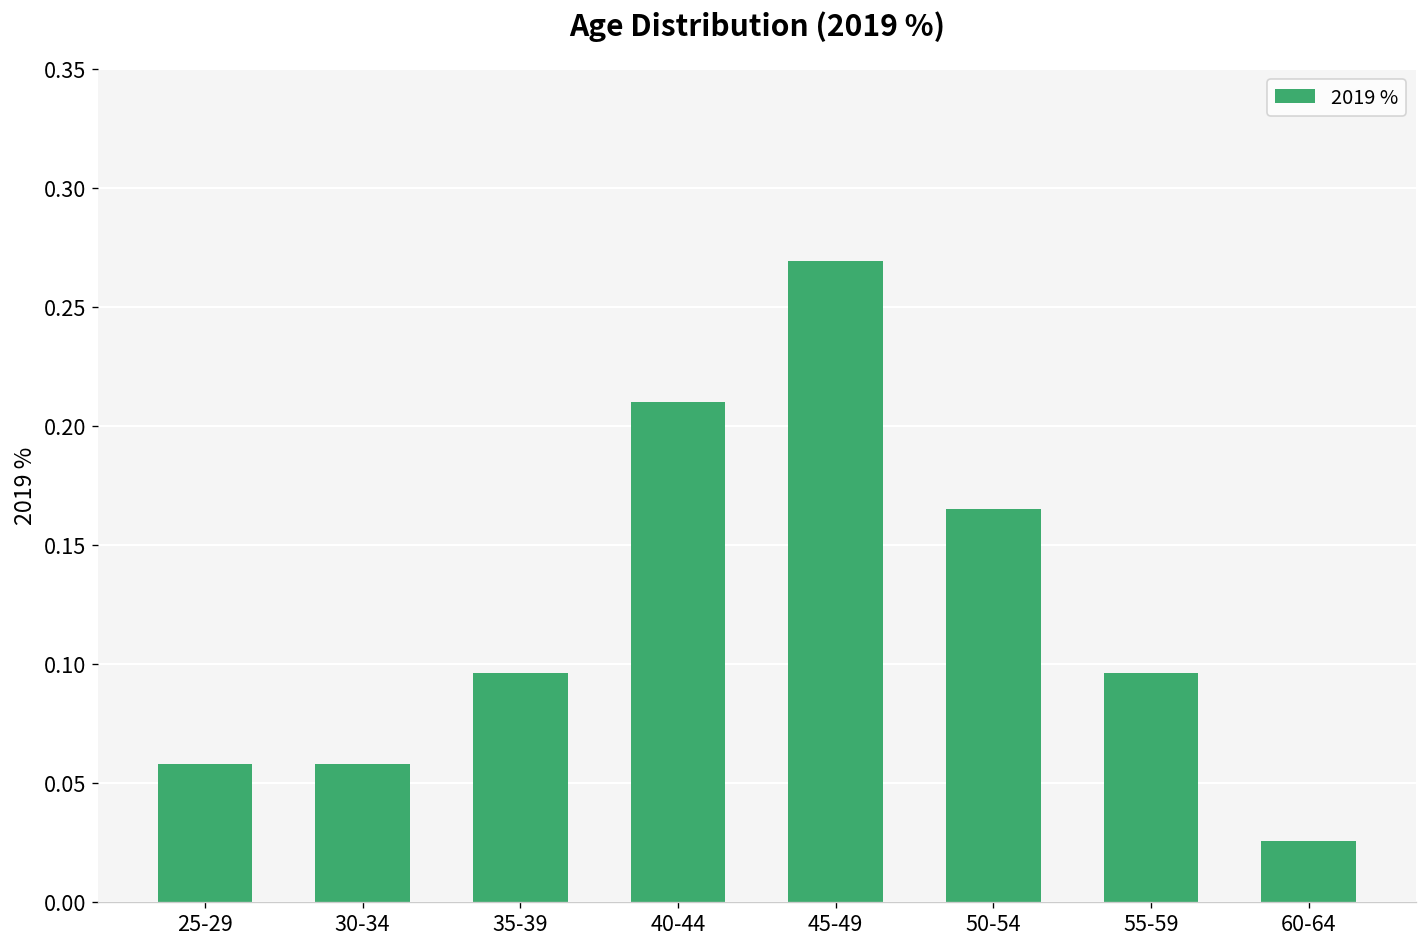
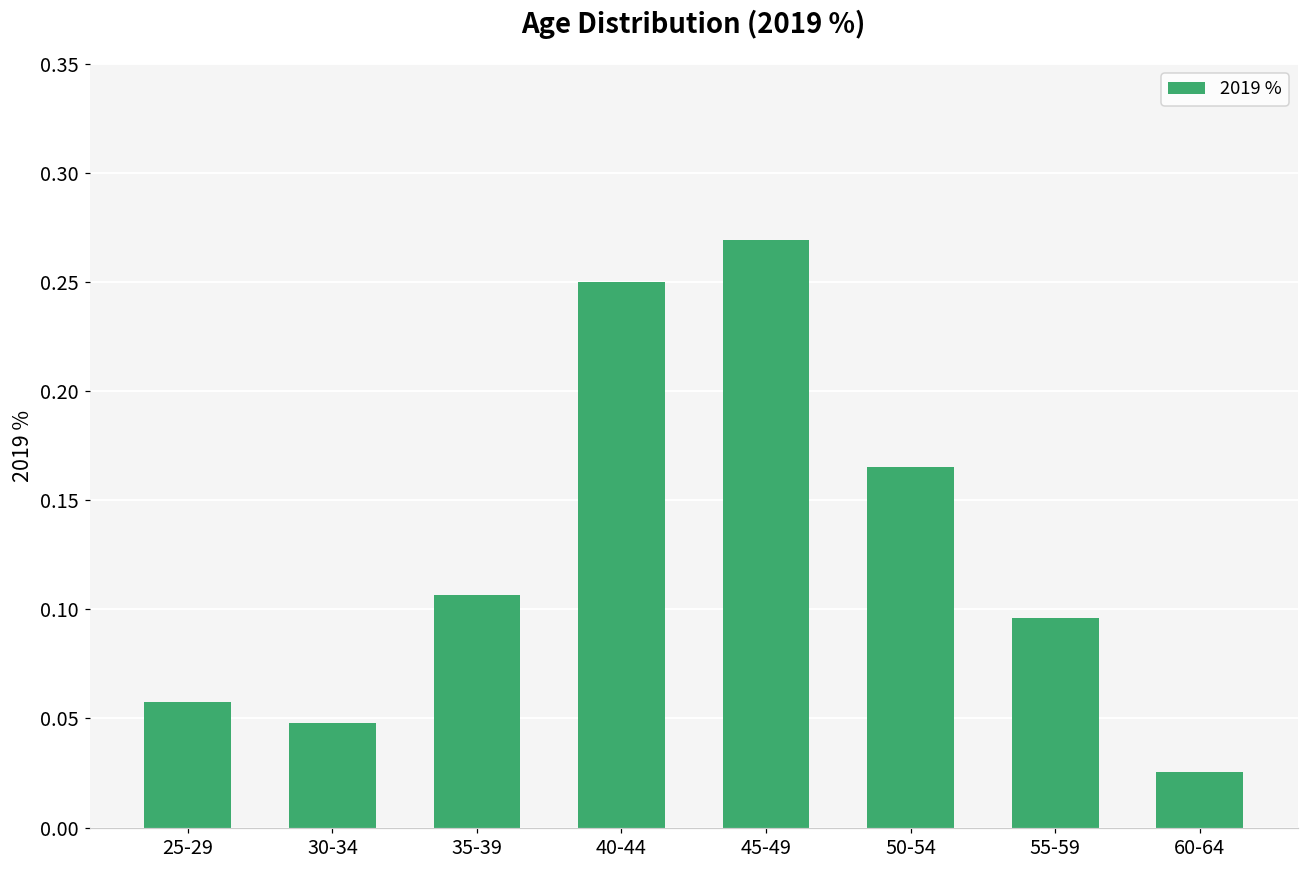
30-34: 0.058 -> 0.048
35-39: 0.096 -> 0.107
40-44: 0.21 -> 0.25
